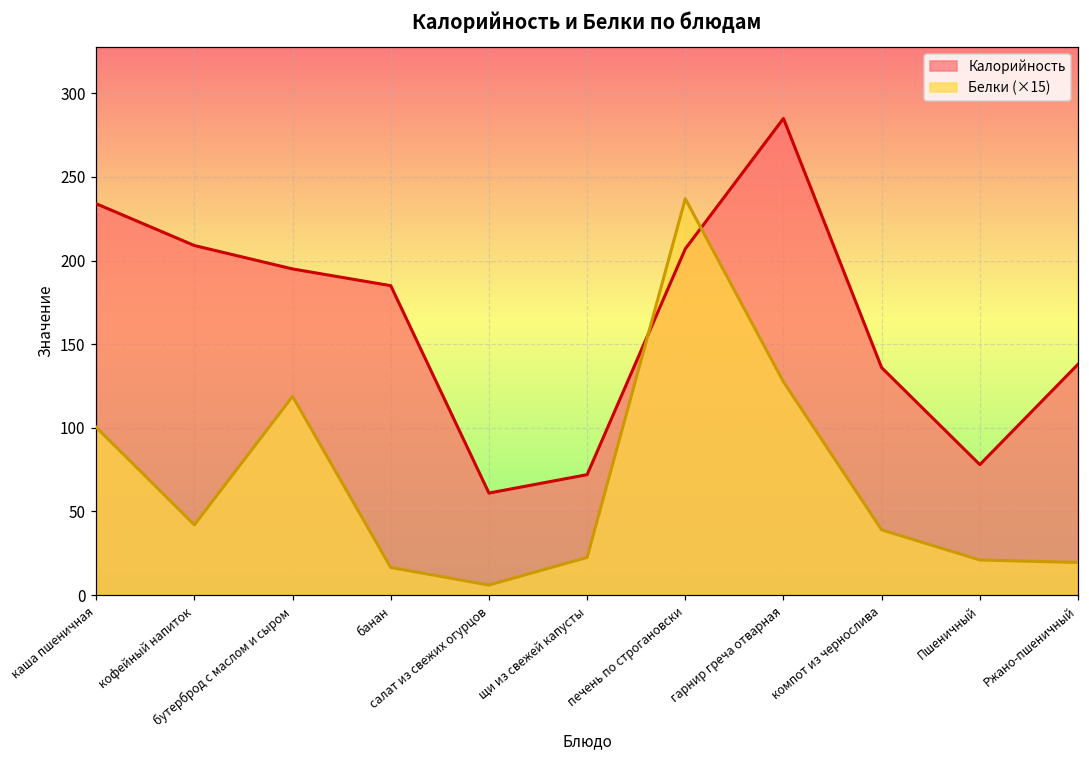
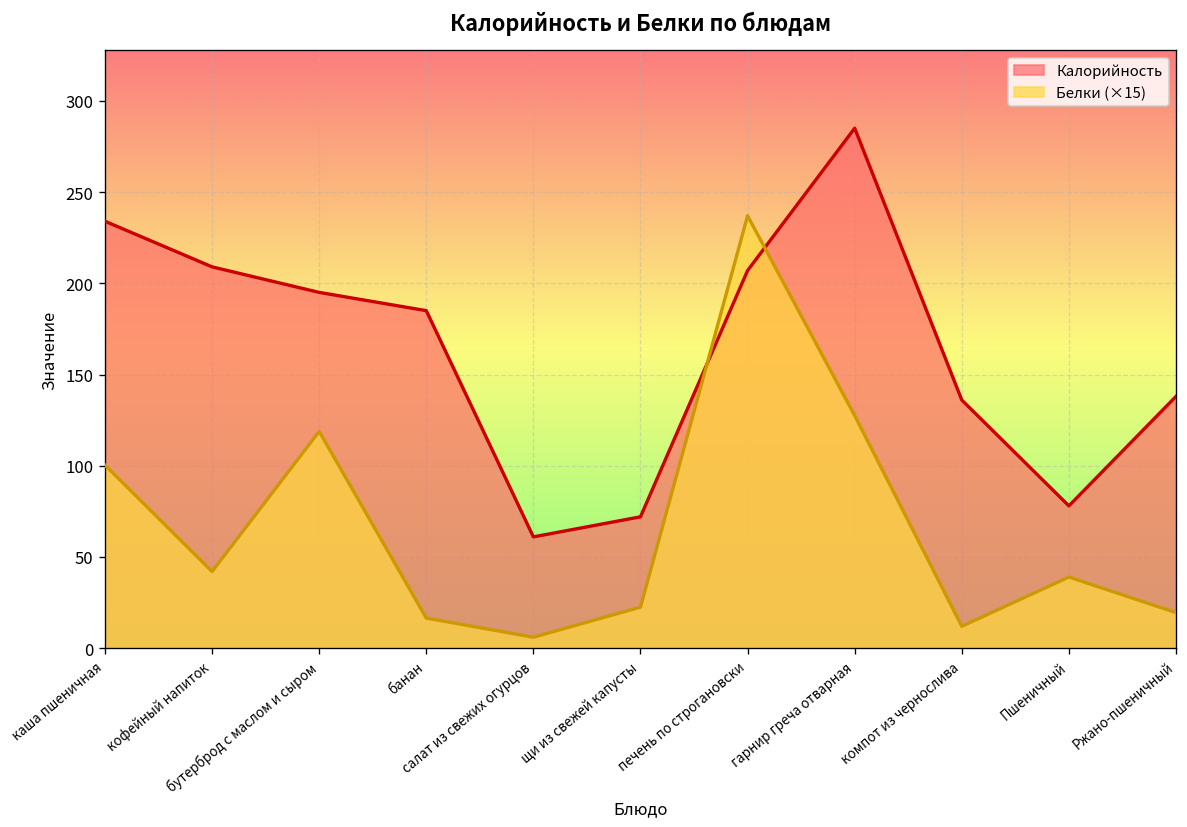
Белки (×15), компот из чернослива: 39 -> 12
Белки (×15), Пшеничный: 21 -> 39
